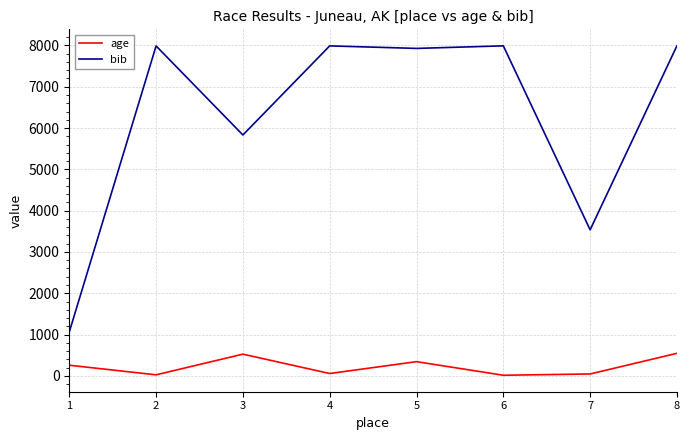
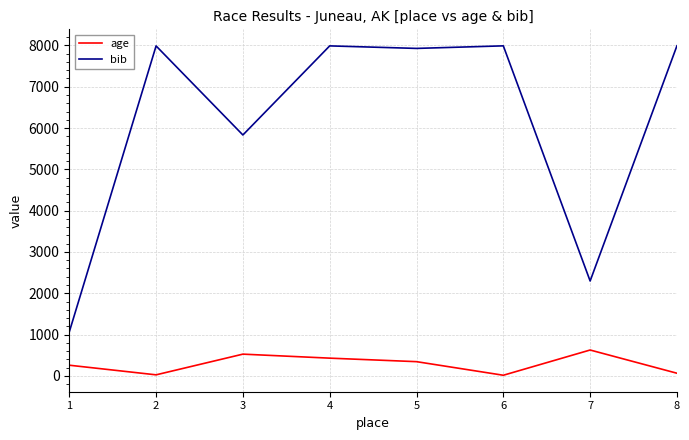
age, 4: 100 -> 400
age, 7: 0 -> 600
bib, 7: 3500 -> 2300
age, 8: 500 -> 100
